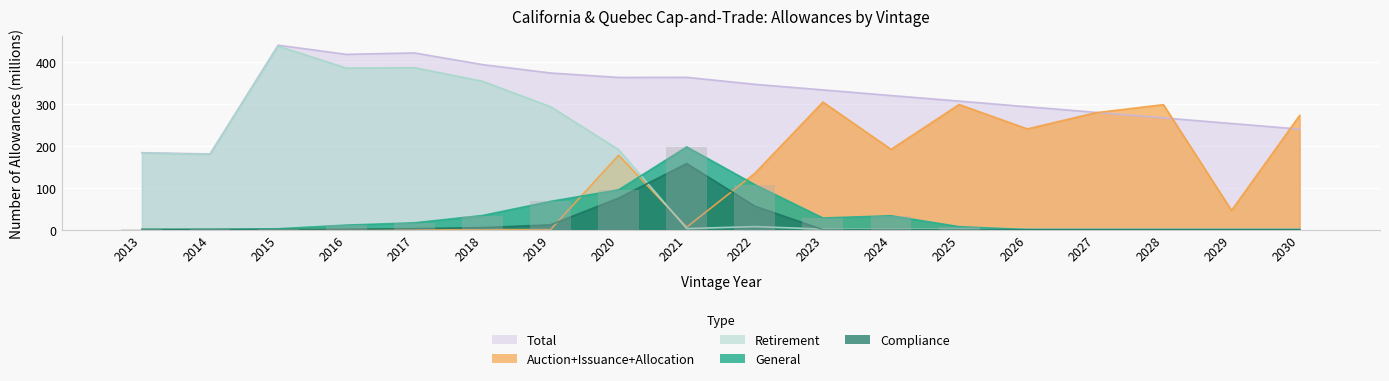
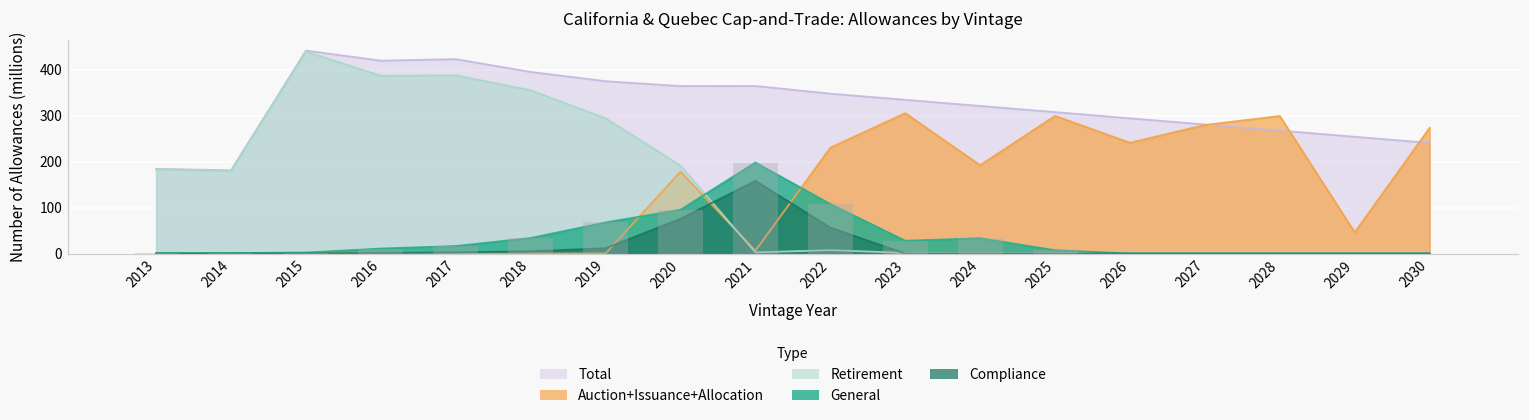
Auction+Issuance+Allocation, 2022: 130 -> 230
